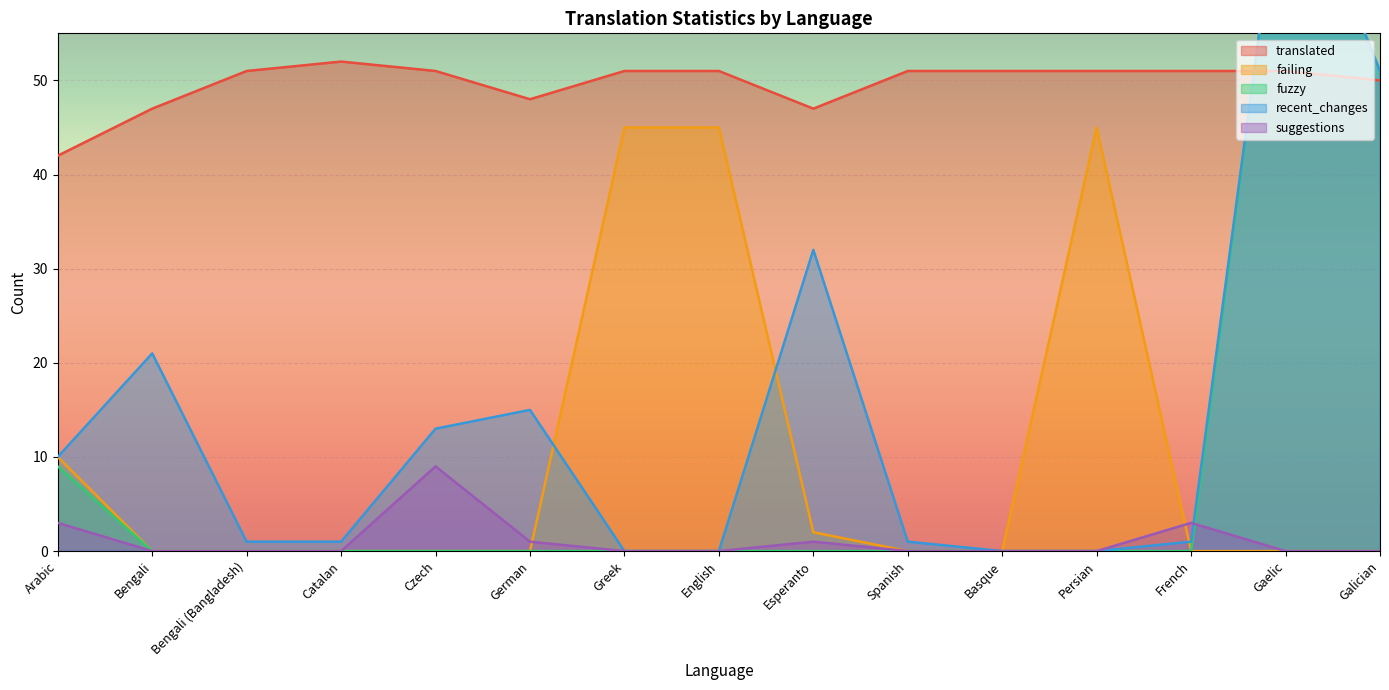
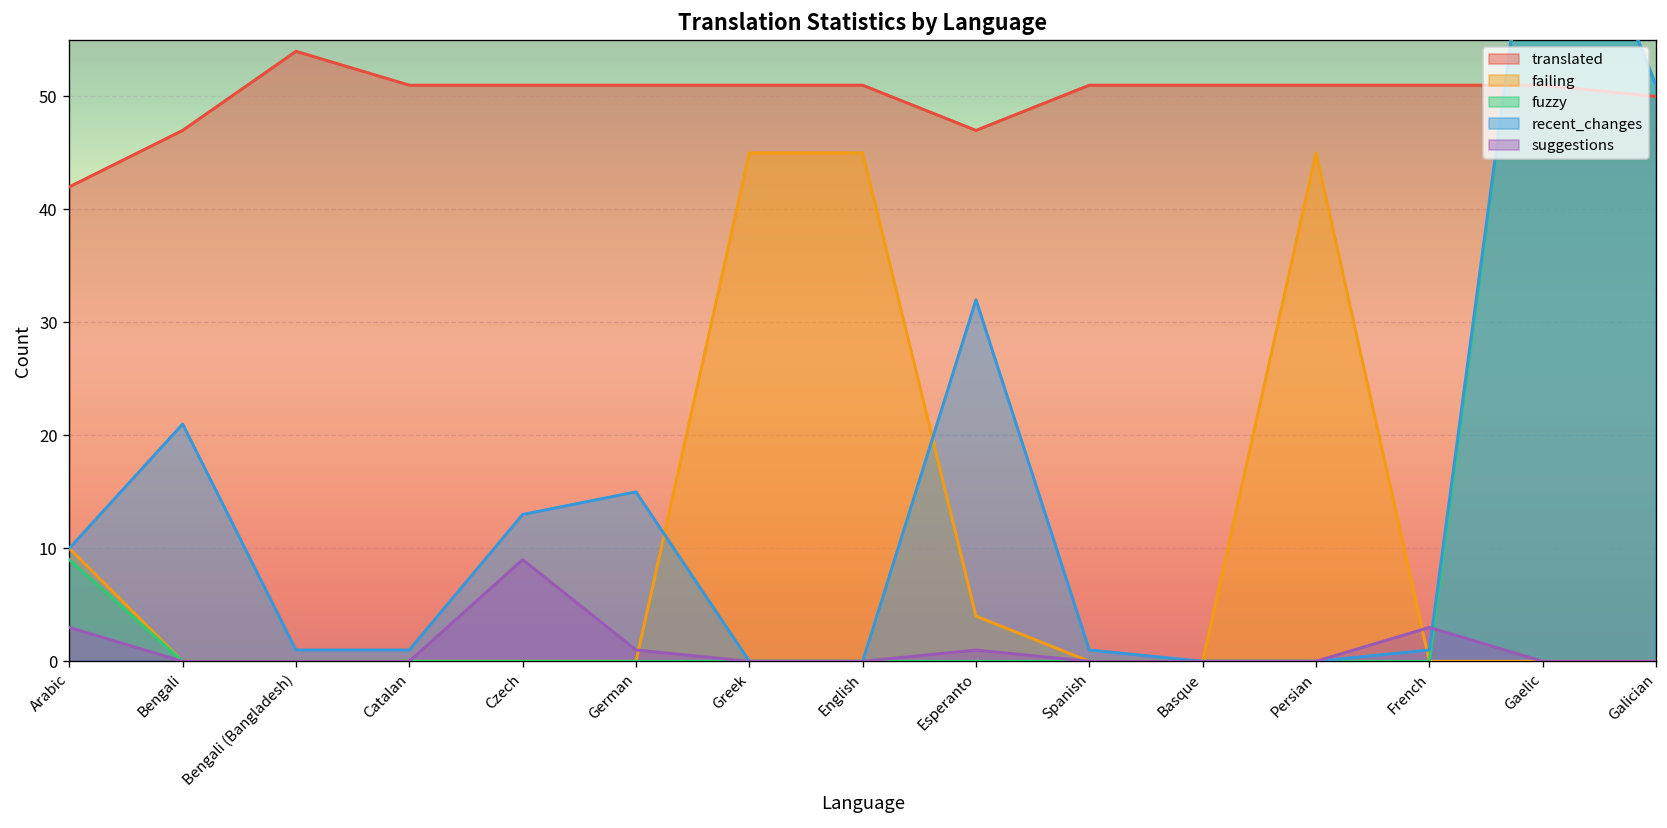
translated, Bengali (Bangladesh): 51 -> 54
translated, Catalan: 52 -> 51
translated, German: 48 -> 51
failing, Esperanto: 2 -> 4
